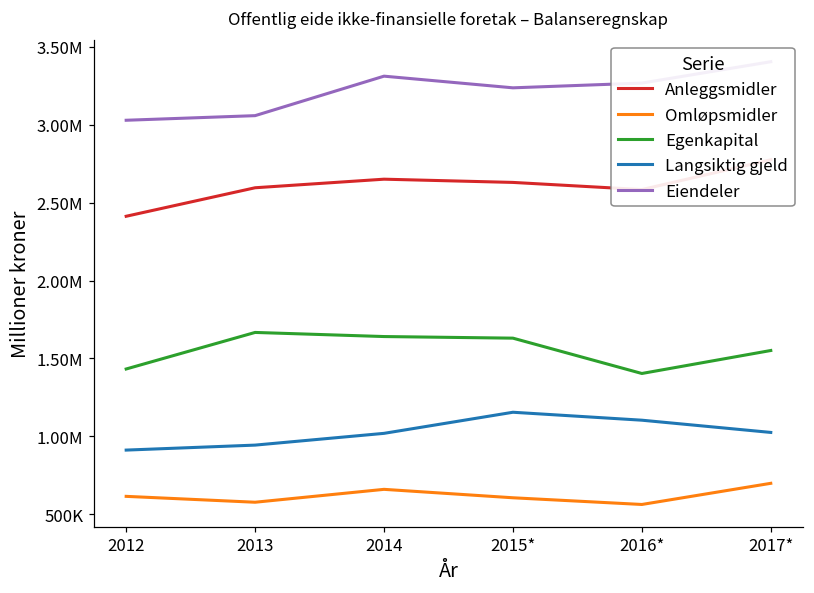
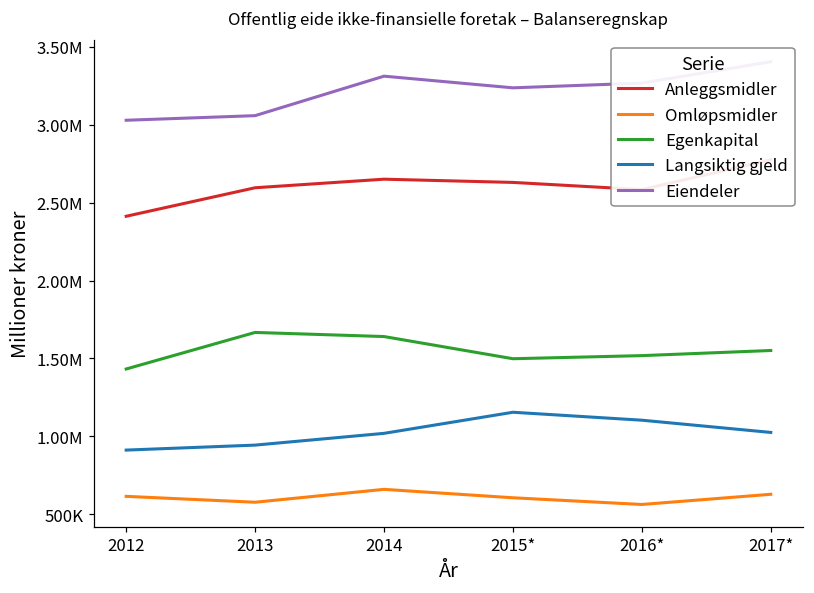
Egenkapital, 2015*: 1630000 -> 1500000
Egenkapital, 2016*: 1400000 -> 1520000
Omløpsmidler, 2017*: 700000 -> 630000
